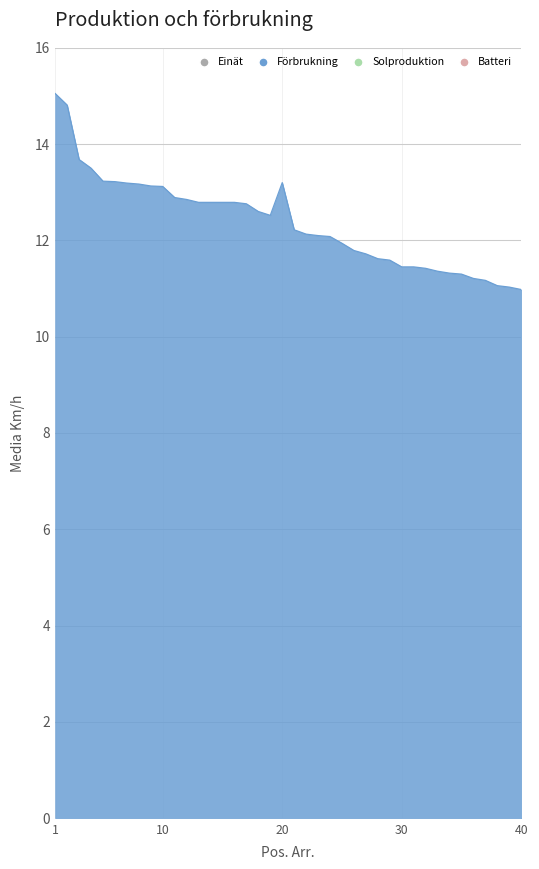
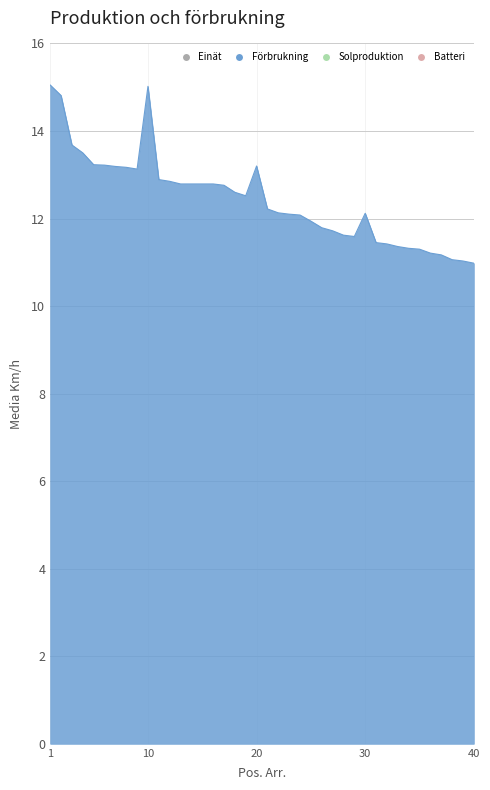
10: 13.1 -> 15.0
30: 11.5 -> 12.1
